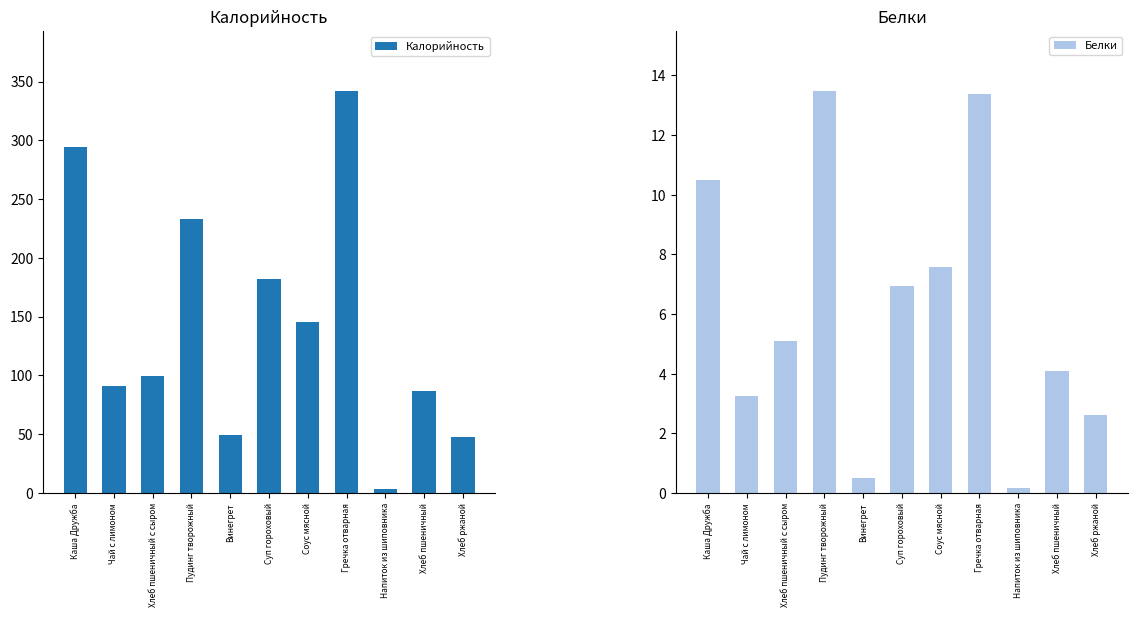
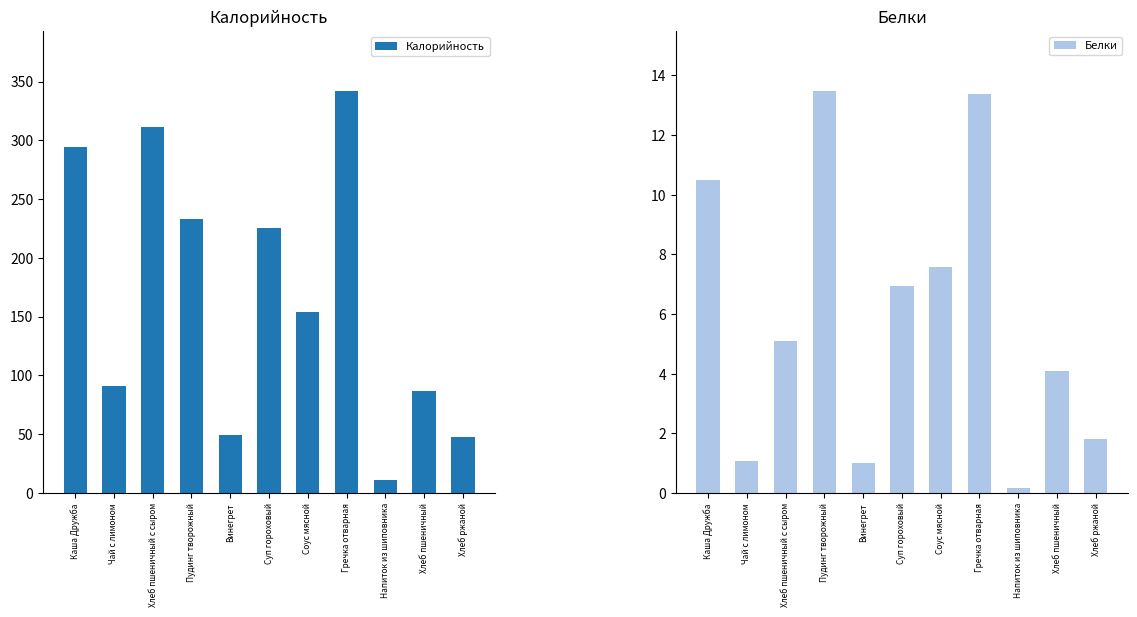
Калорийность, Хлеб пшеничный с сыром: 100 -> 311
Калорийность, Суп гороховый: 182 -> 226
Калорийность, Соус мясной: 146 -> 154
Калорийность, Напиток из шиповника: 4 -> 11
Белки, Чай с лимоном: 3.3 -> 1.1
Белки, Винегрет: 0.5 -> 1.0
Белки, Хлеб ржаной: 2.6 -> 1.8
